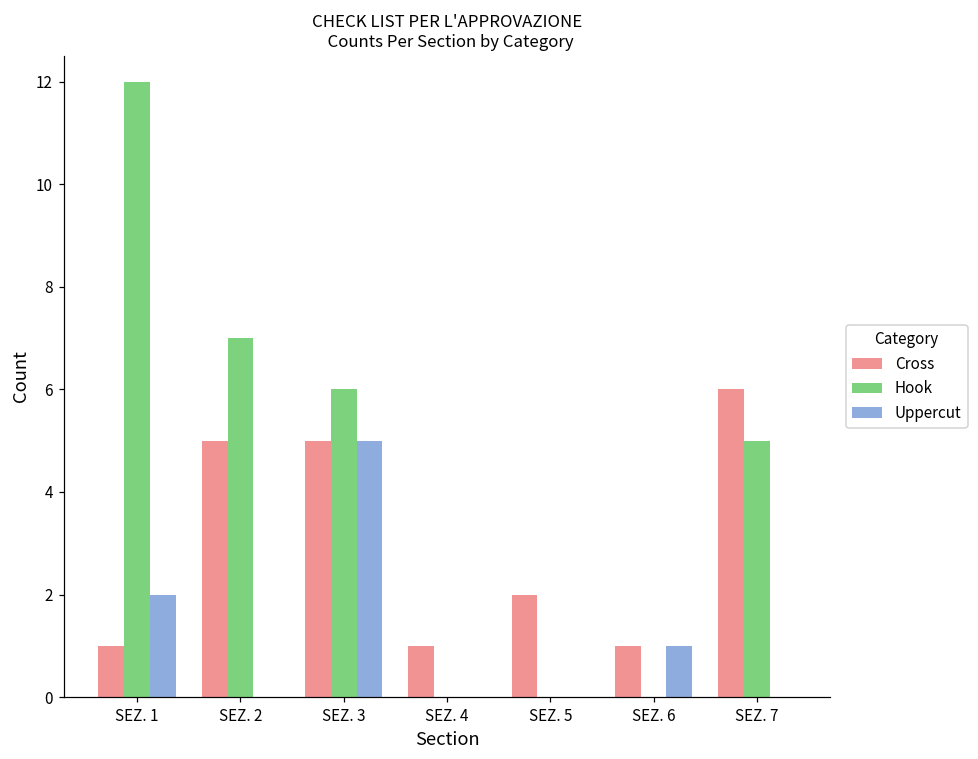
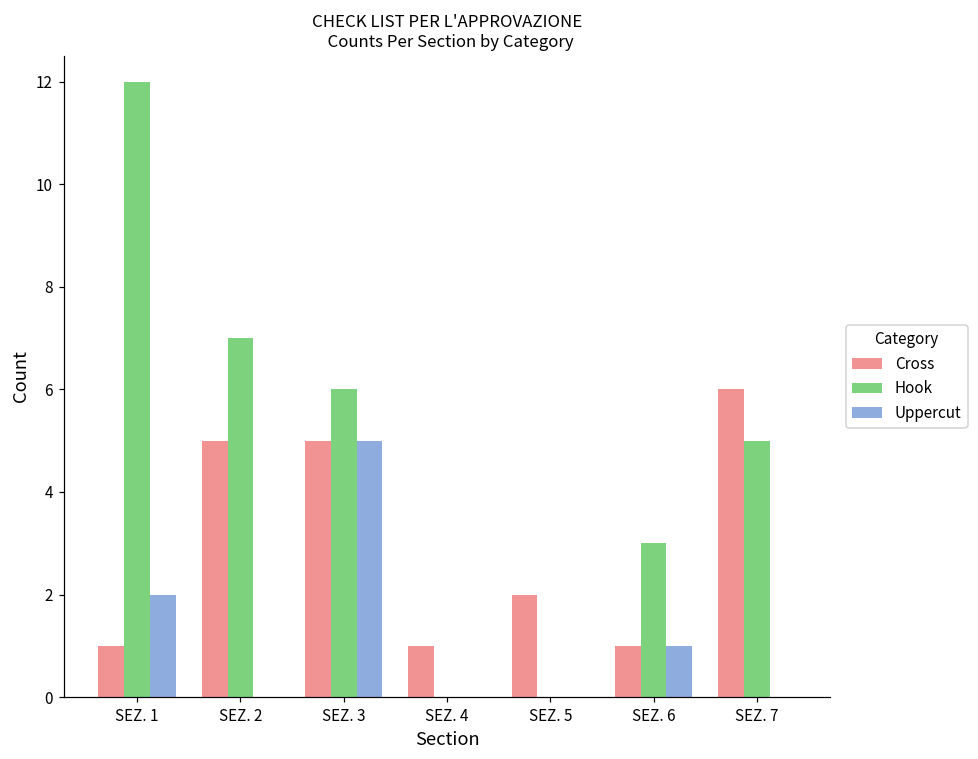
Hook, SEZ. 6: 0 -> 3
